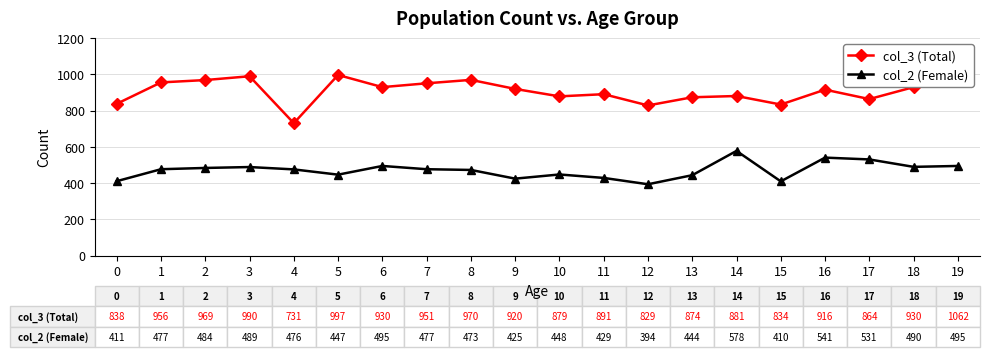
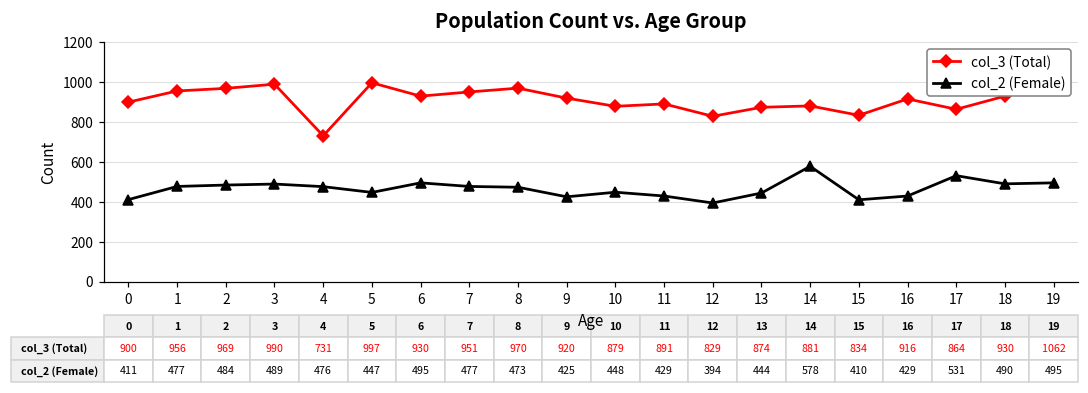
col_3 (Total), 0: 838 -> 900
col_2 (Female), 16: 541 -> 429
